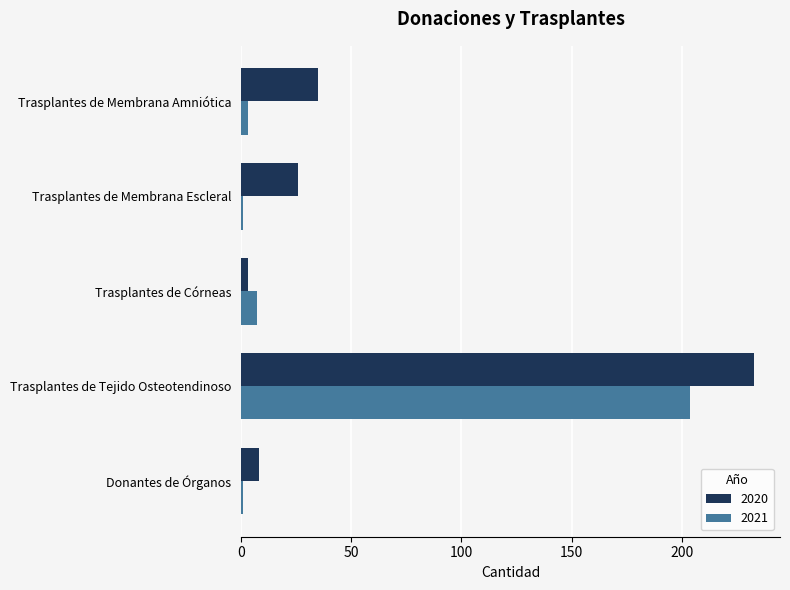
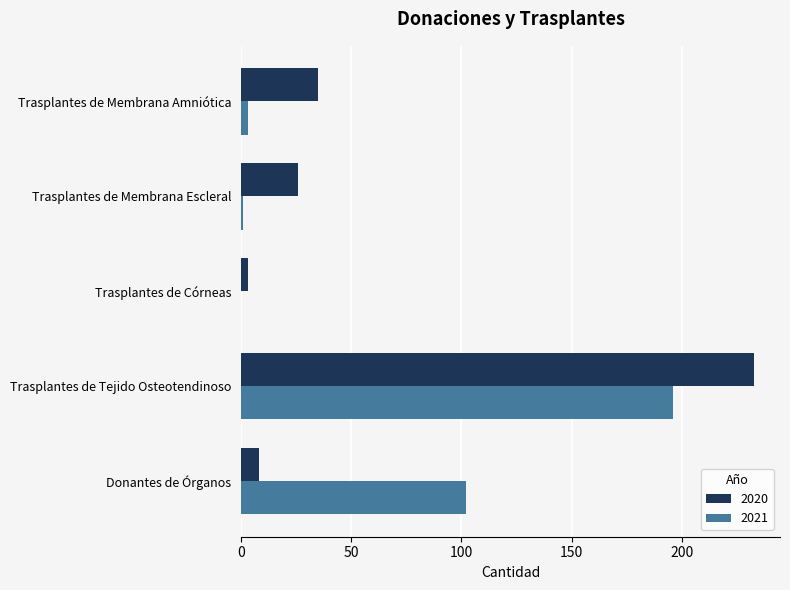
2021, Trasplantes de Córneas: 7 -> 0
2021, Trasplantes de Tejido Osteotendinoso: 204 -> 196
2021, Donantes de Órganos: 1 -> 102
